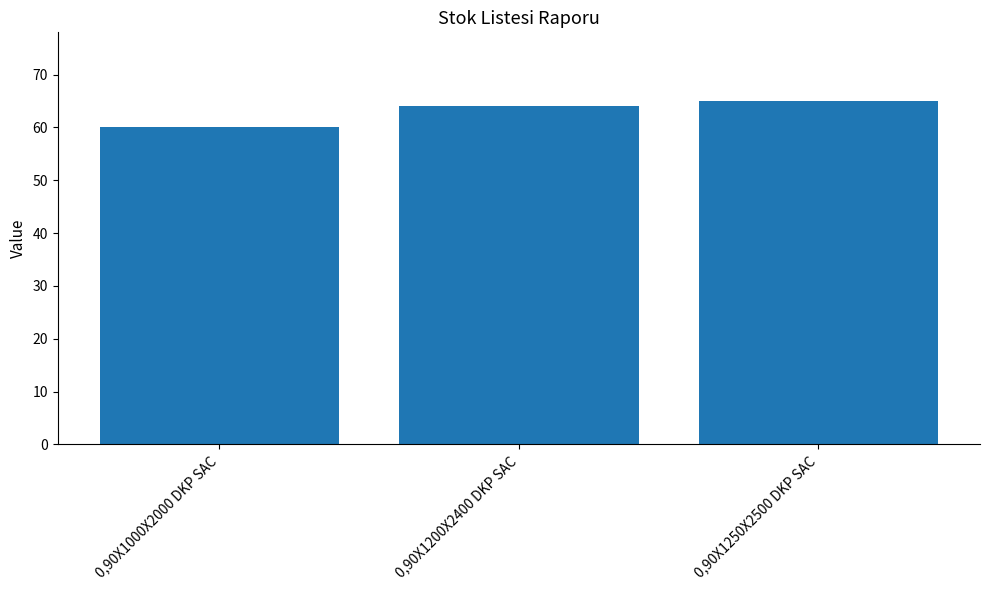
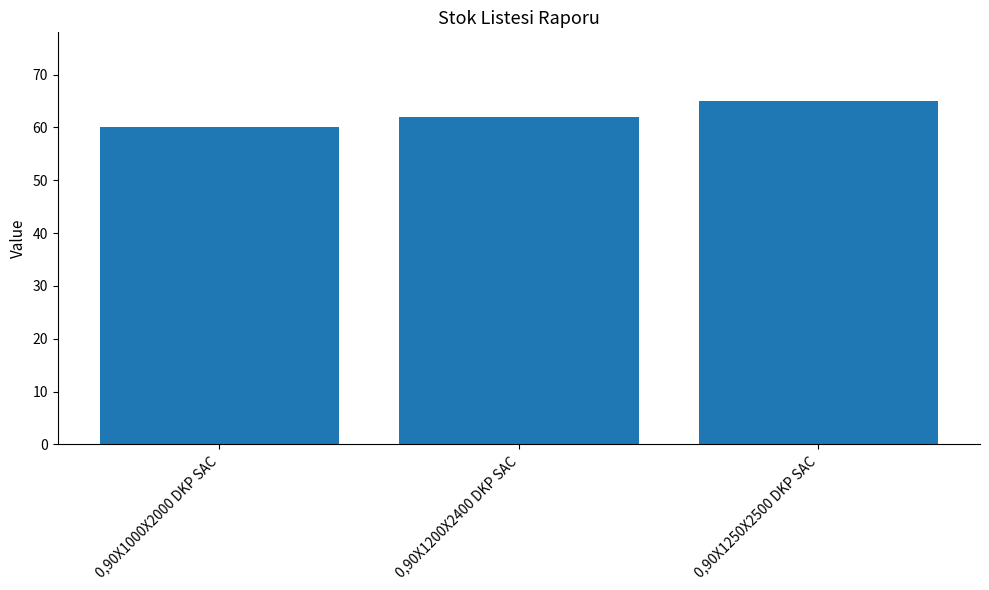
0,90X1200X2400 DKP SAC: 64 -> 62
